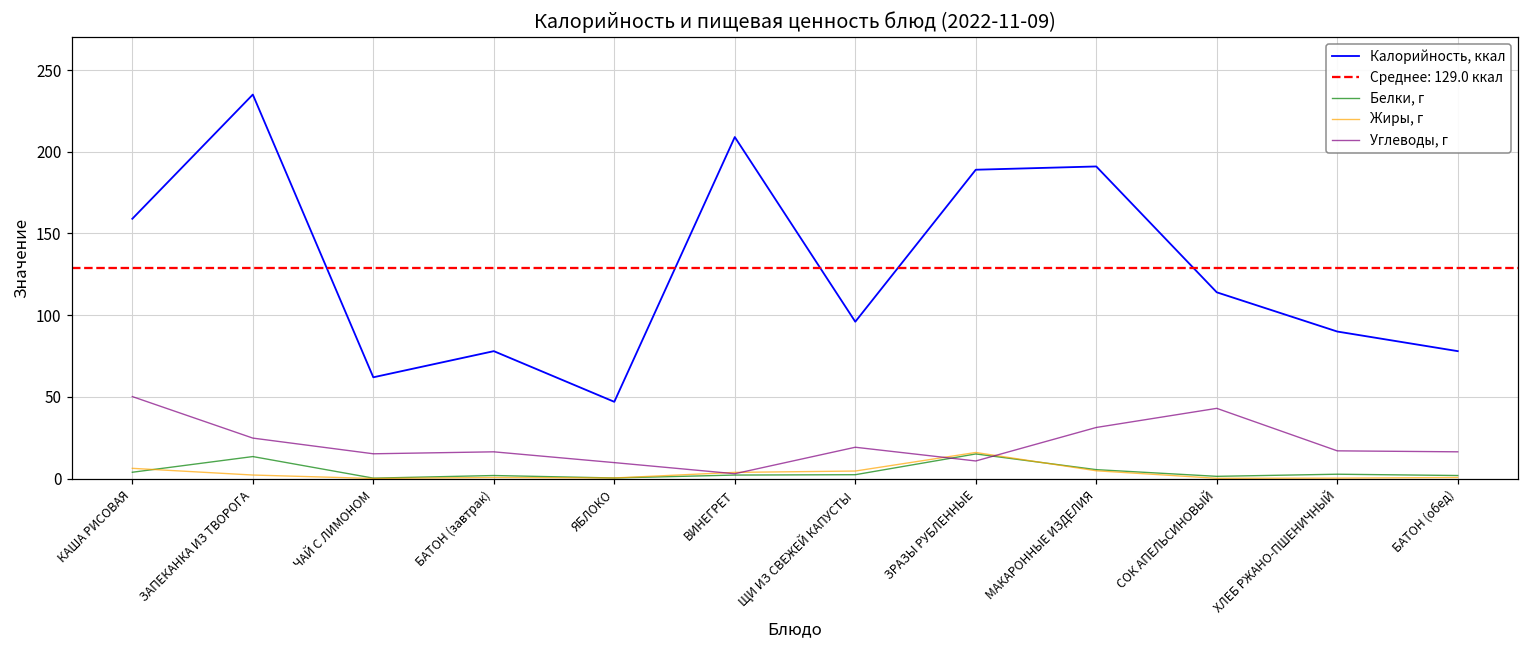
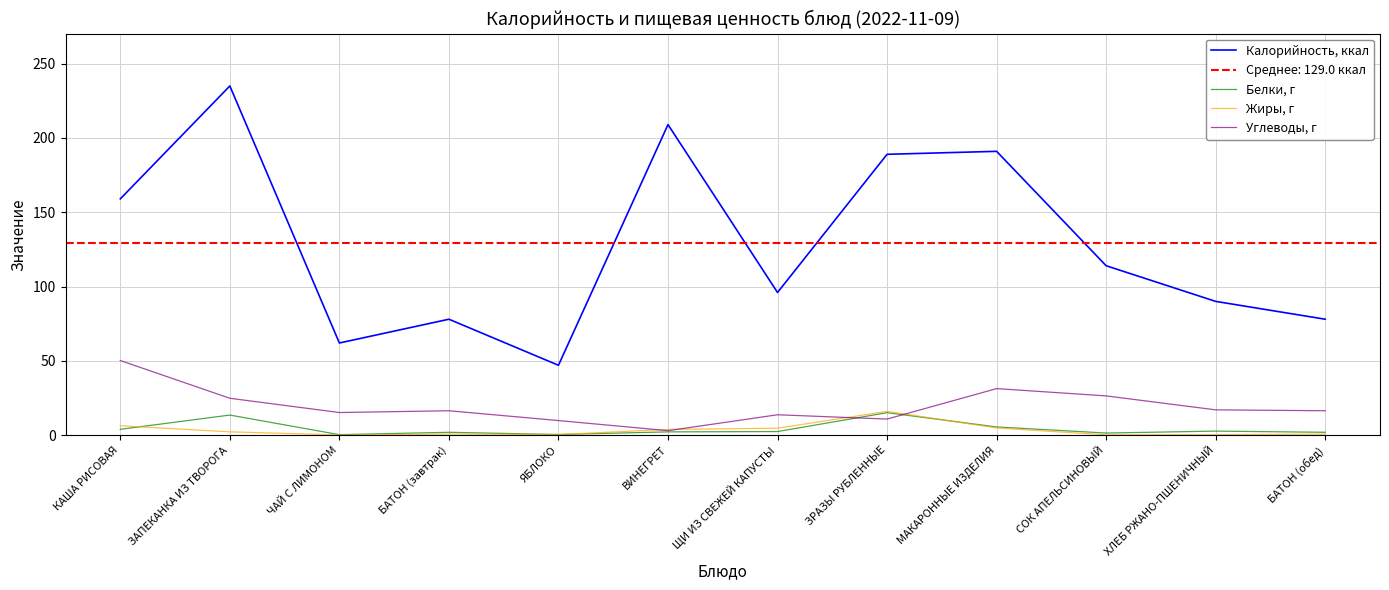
Углеводы, г, ЩИ ИЗ СВЕЖЕЙ КАПУСТЫ: 19 -> 14
Углеводы, г, СОК АПЕЛЬСИНОВЫЙ: 43 -> 26
